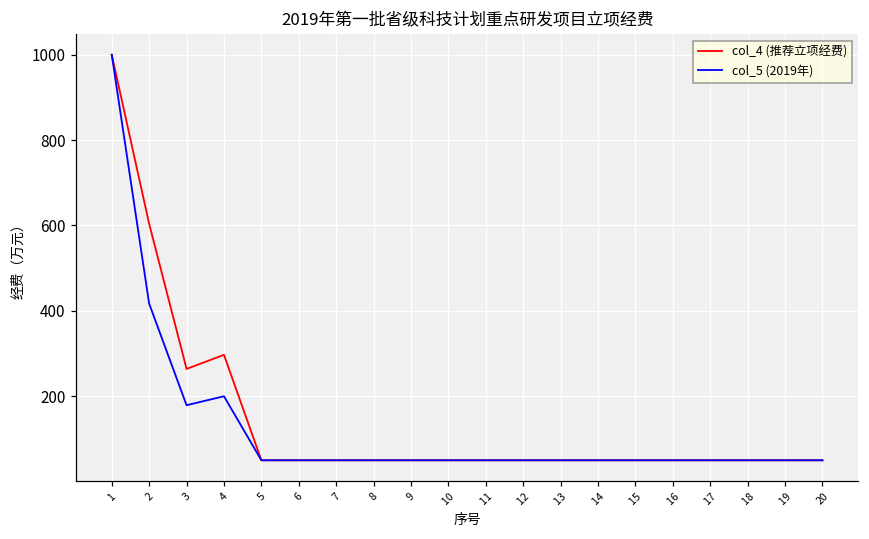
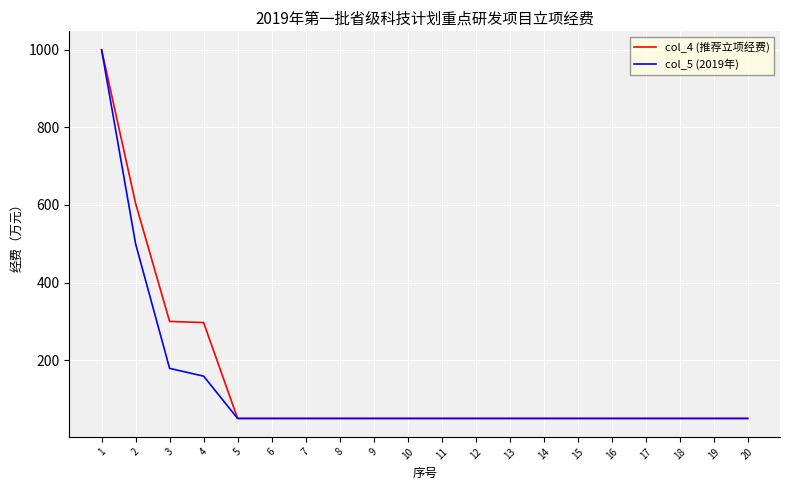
col_5 (2019年), 2: 420 -> 500
col_4 (推荐立项经费), 3: 260 -> 300
col_5 (2019年), 4: 200 -> 160
